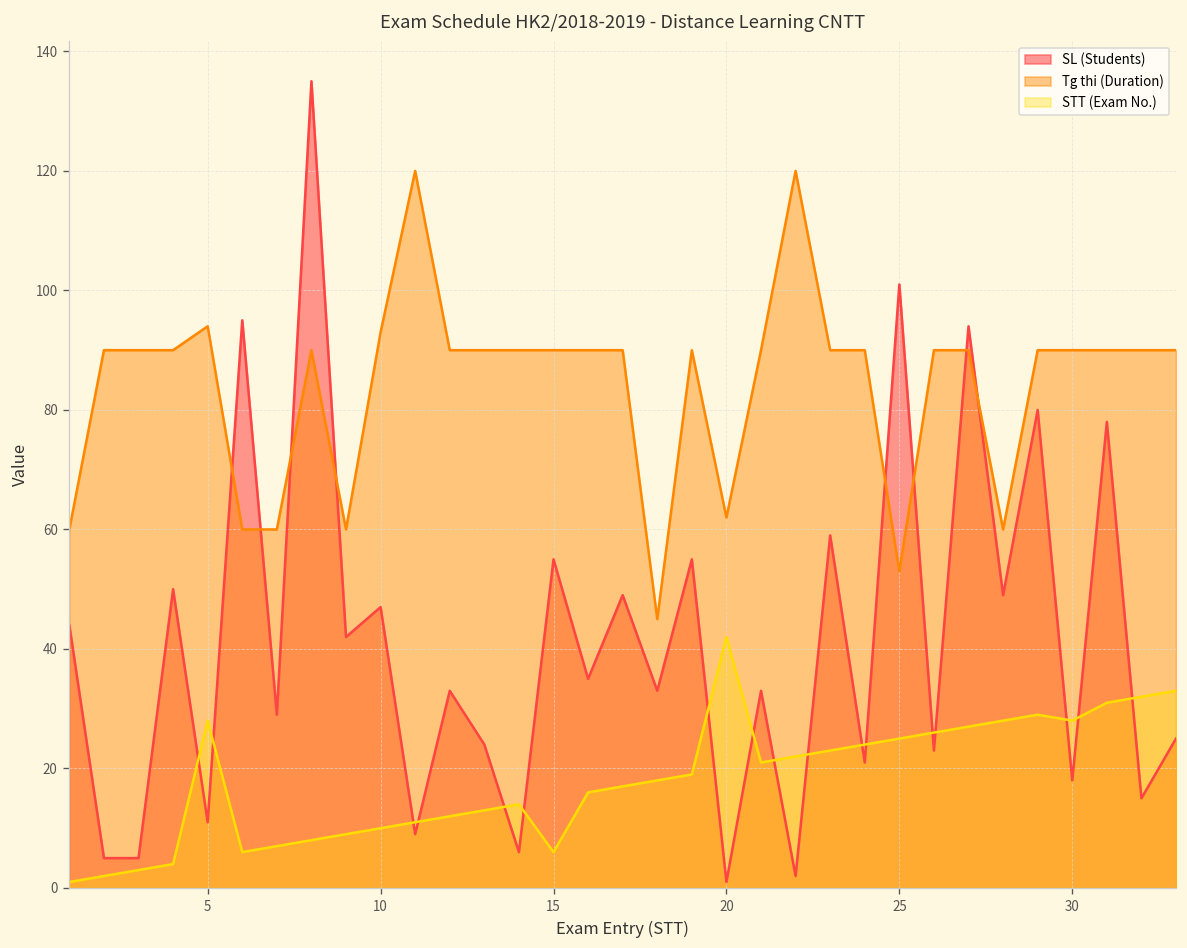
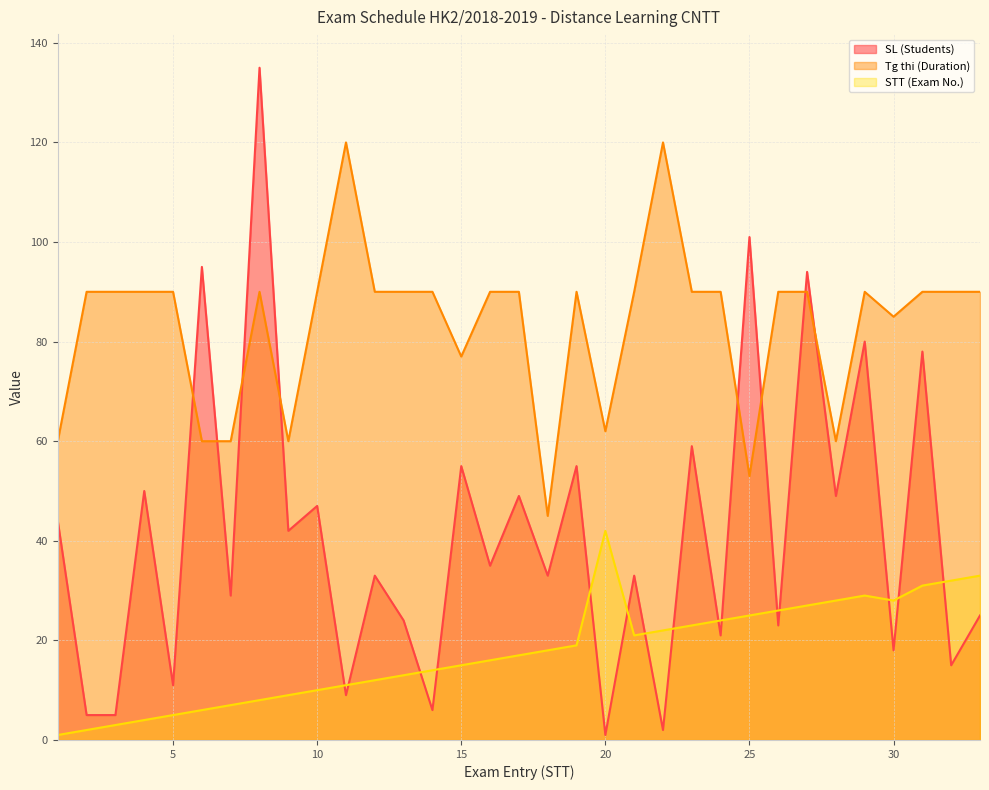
Tg thi (Duration), 5: 94 -> 90
STT (Exam No.), 5: 28 -> 5
Tg thi (Duration), 10: 93 -> 90
Tg thi (Duration), 15: 90 -> 77
STT (Exam No.), 15: 6 -> 15
Tg thi (Duration), 30: 90 -> 85
